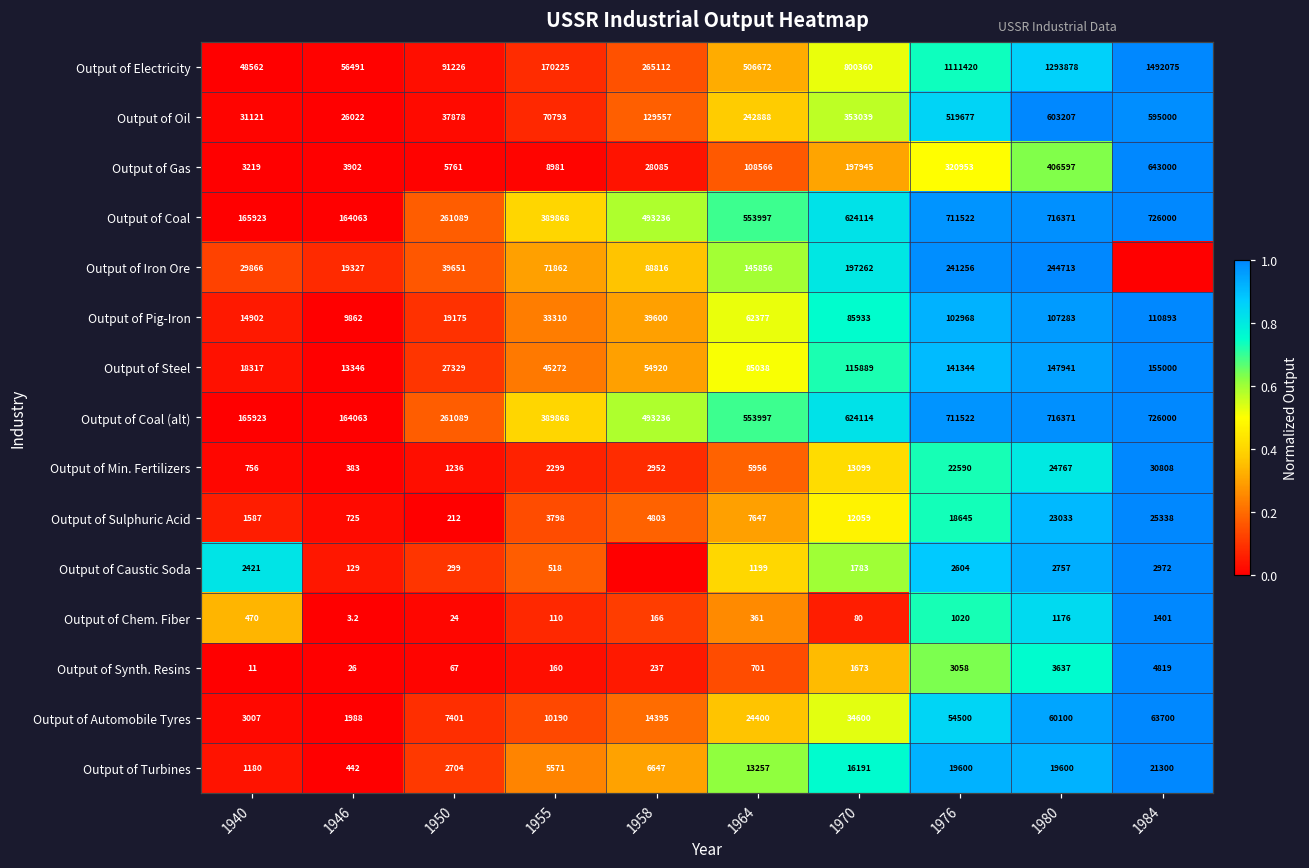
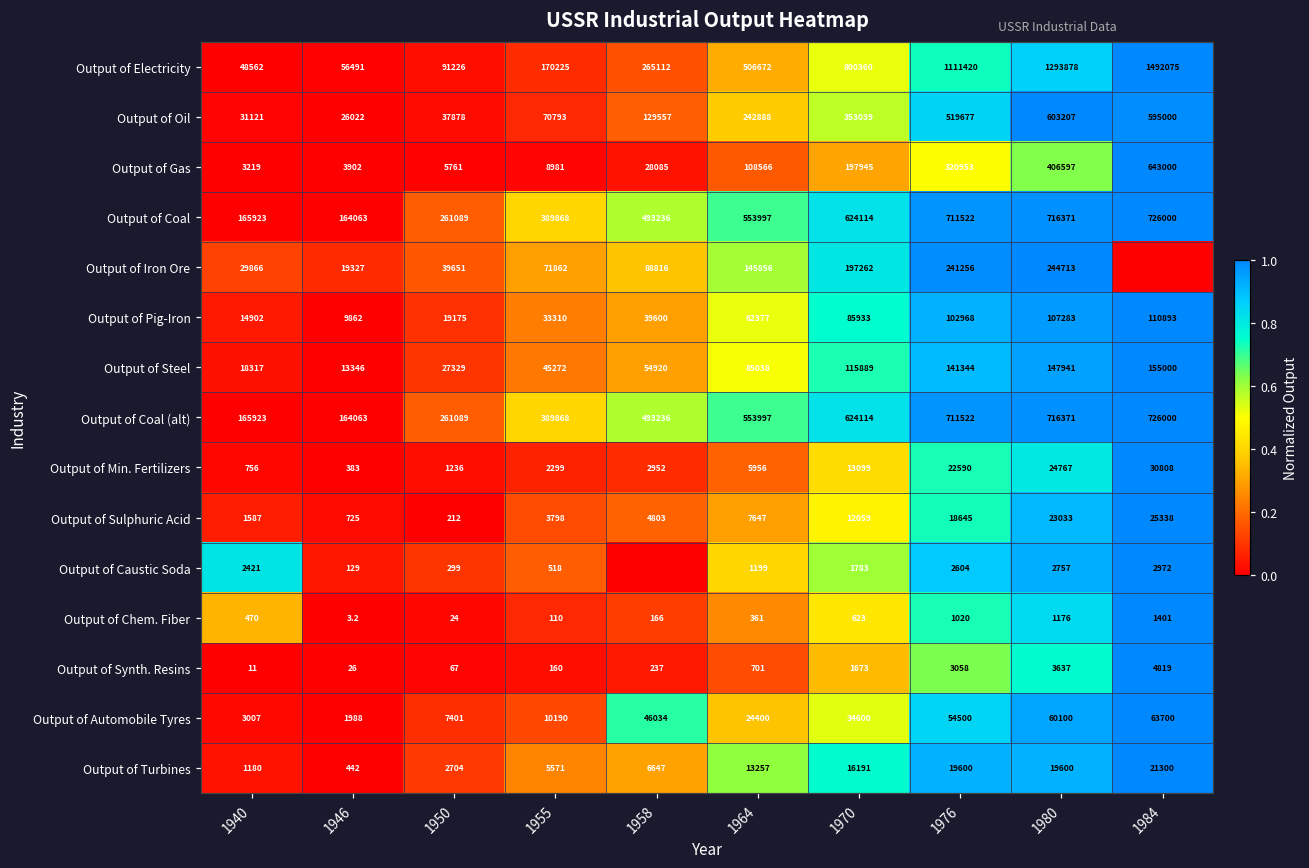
Output of Chem. Fiber, 1970: 80 -> 623
Output of Automobile Tyres, 1958: 14395 -> 46034
